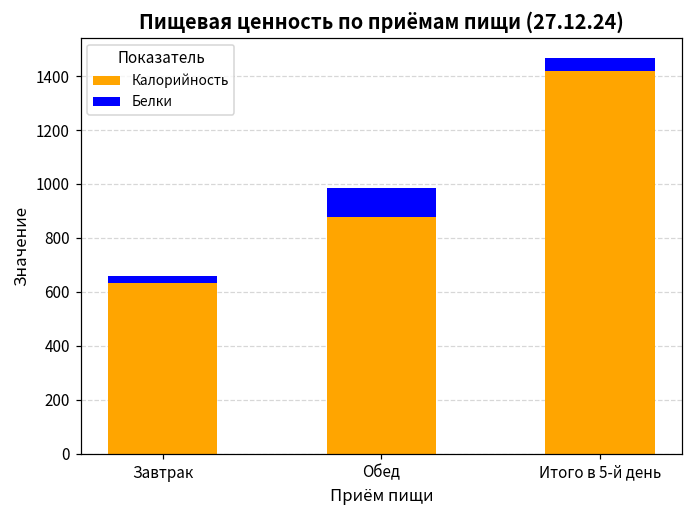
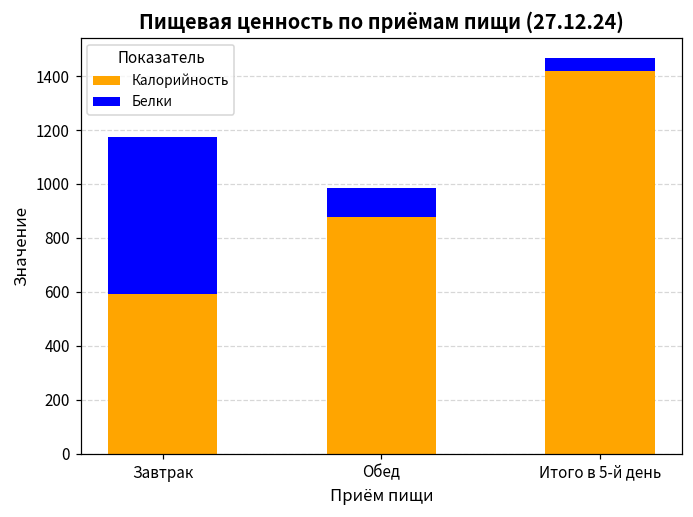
Калорийность, Завтрак: 630 -> 590
Белки, Завтрак: 20 -> 580
